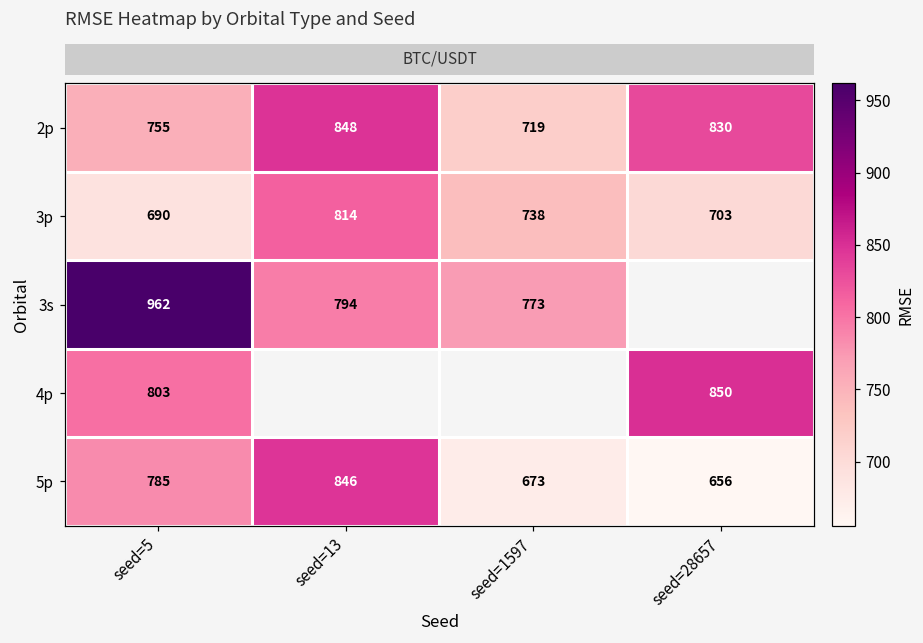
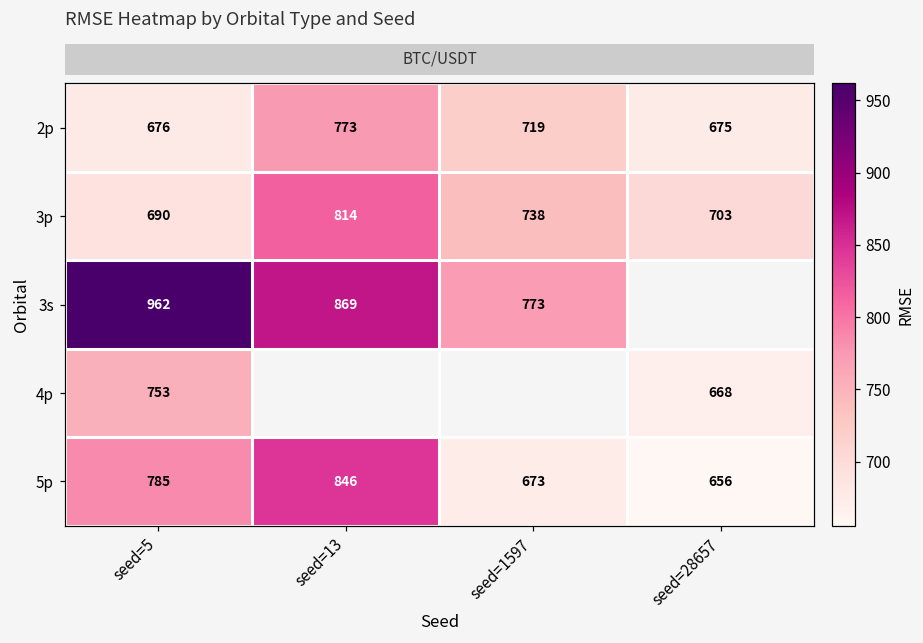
2p, seed=5: 755 -> 676
2p, seed=13: 848 -> 773
2p, seed=28657: 830 -> 675
3s, seed=13: 794 -> 869
4p, seed=5: 803 -> 753
4p, seed=28657: 850 -> 668
